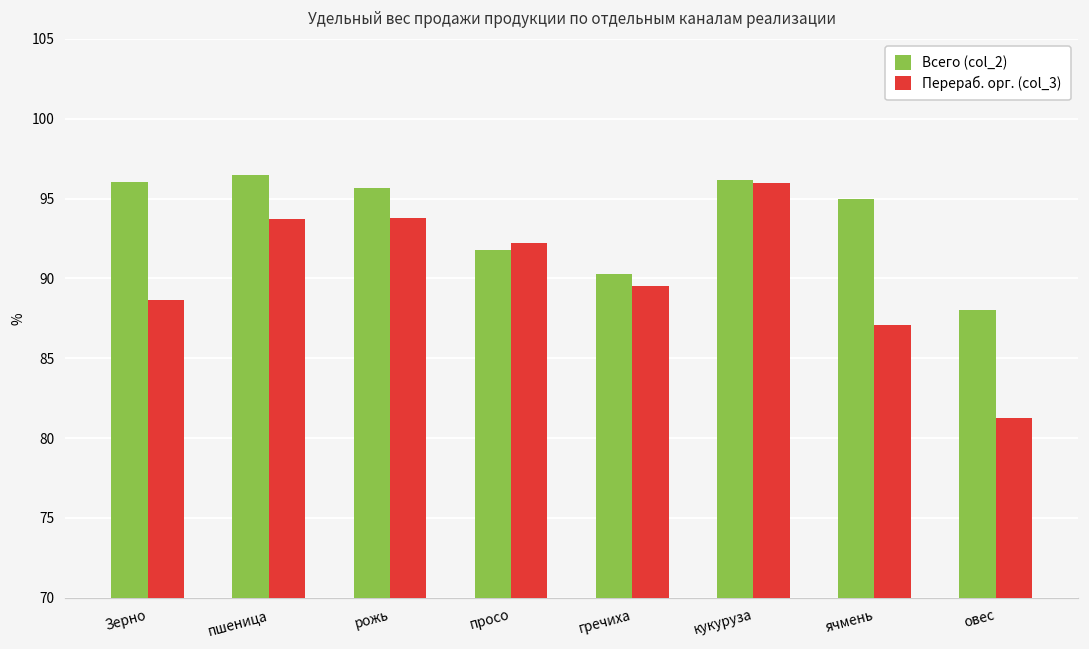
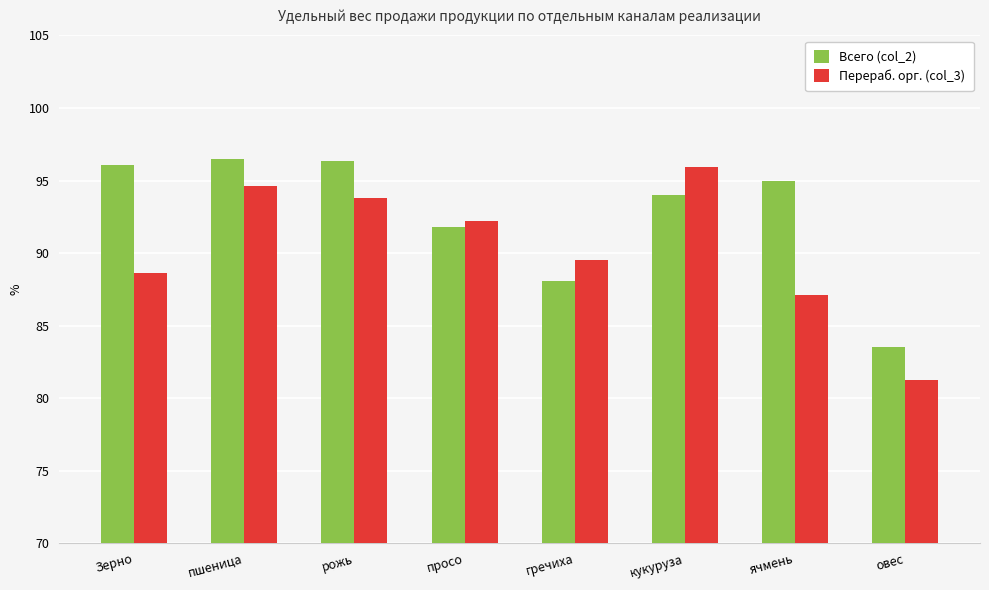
Перераб. орг. (col_3), пшеница: 93.7 -> 94.7
Всего (col_2), рожь: 95.7 -> 96.4
Всего (col_2), гречиха: 90.3 -> 88.1
Всего (col_2), кукуруза: 96.2 -> 94.0
Всего (col_2), овес: 88.0 -> 83.5
